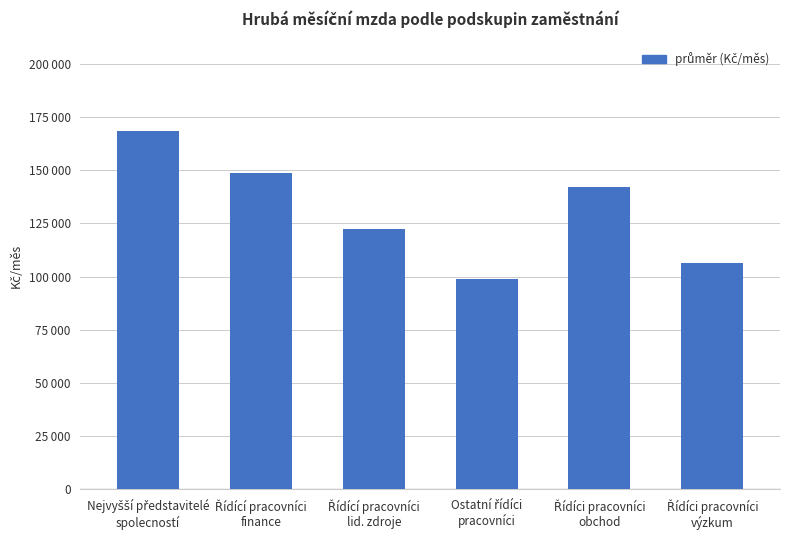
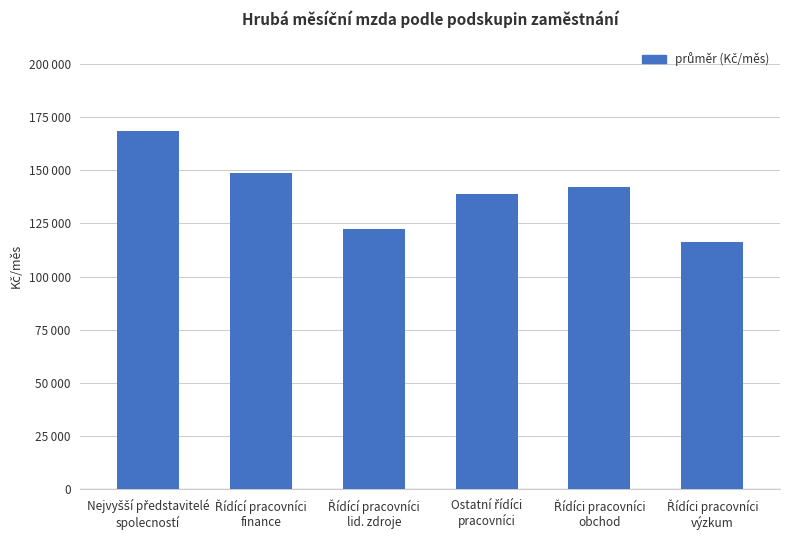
Ostatní řídíci pracovníci: 99000 -> 139000
Řídíci pracovníci výzkum: 106000 -> 116000
